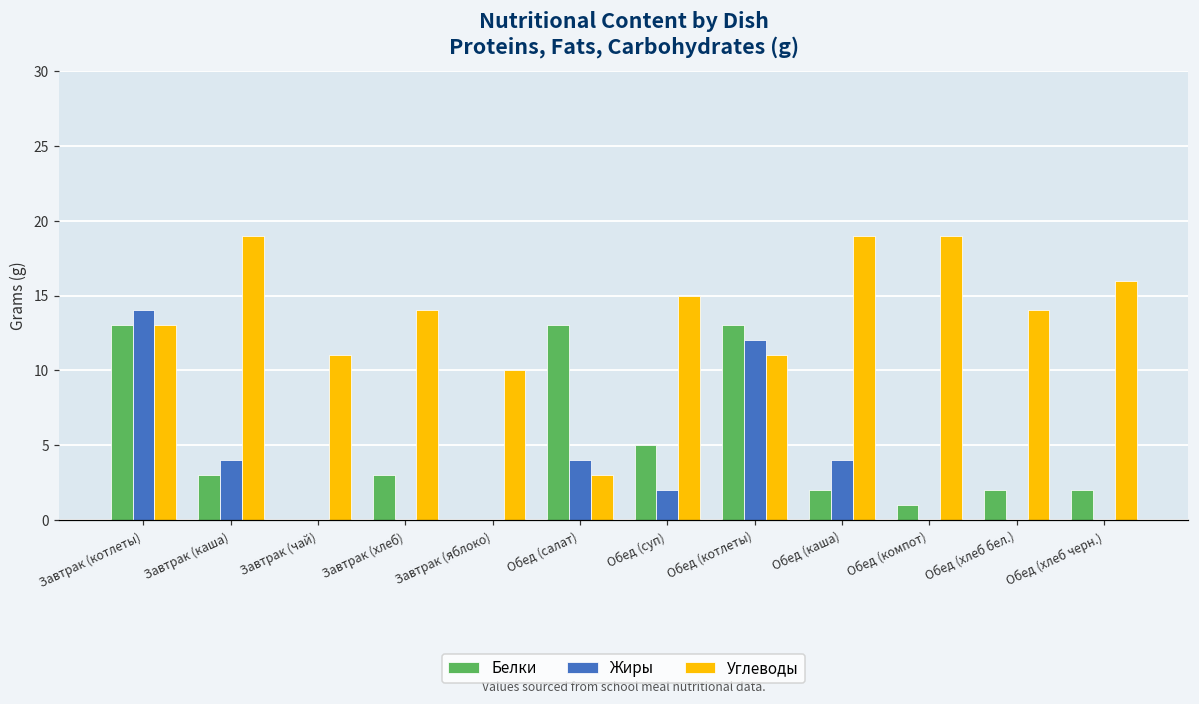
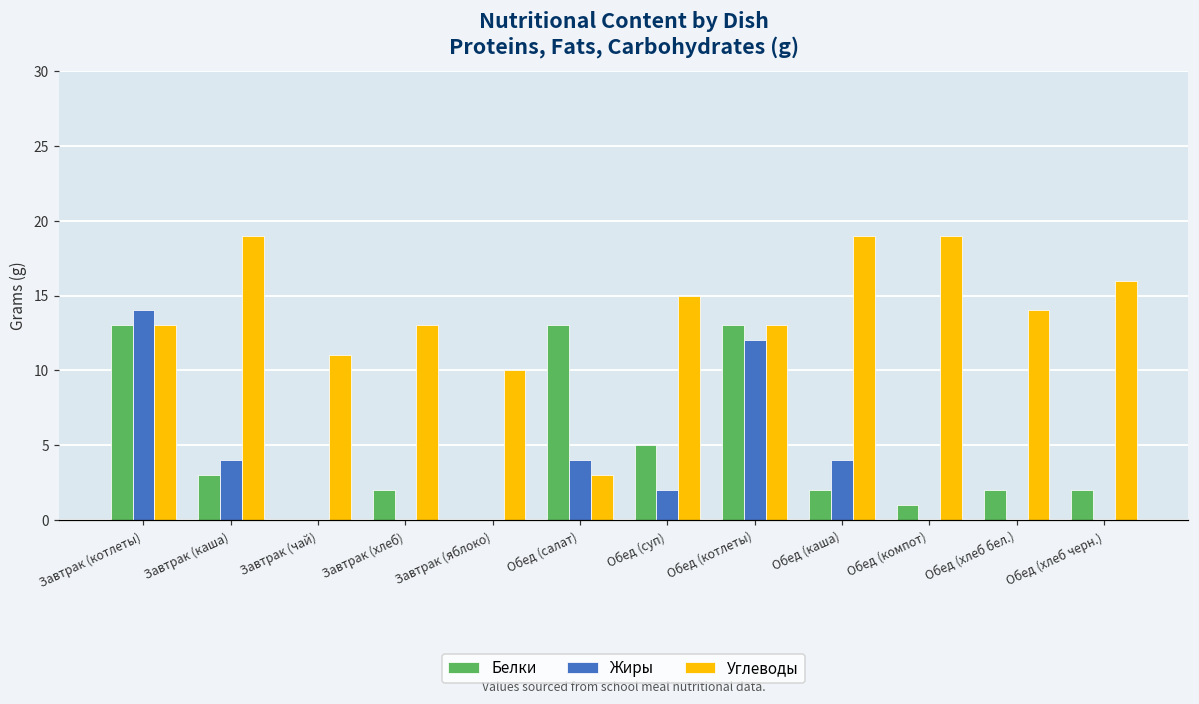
Белки, Завтрак (хлеб): 3 -> 2
Углеводы, Завтрак (хлеб): 14 -> 13
Углеводы, Обед (котлеты): 11 -> 13
